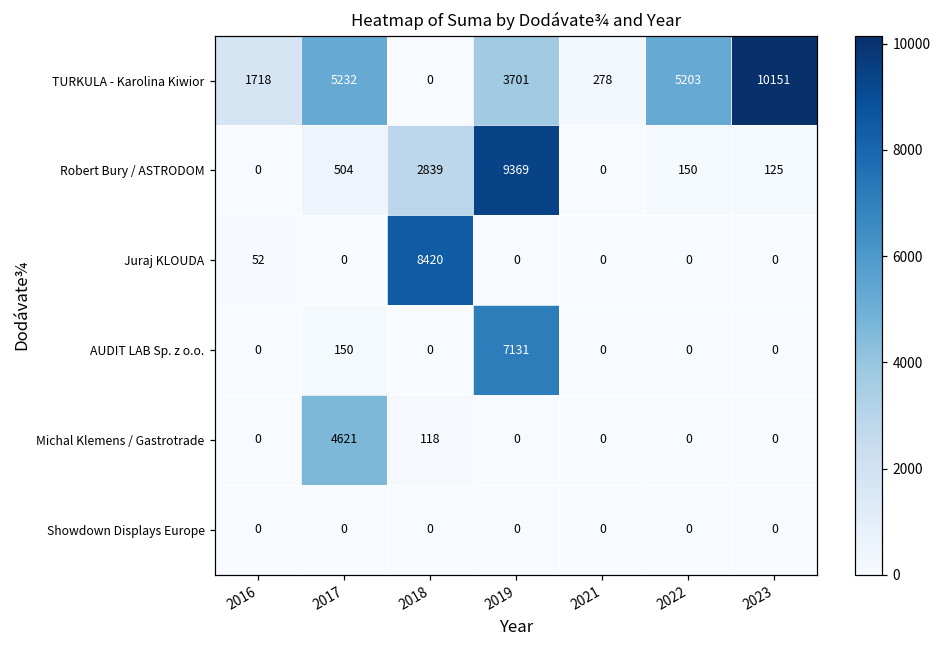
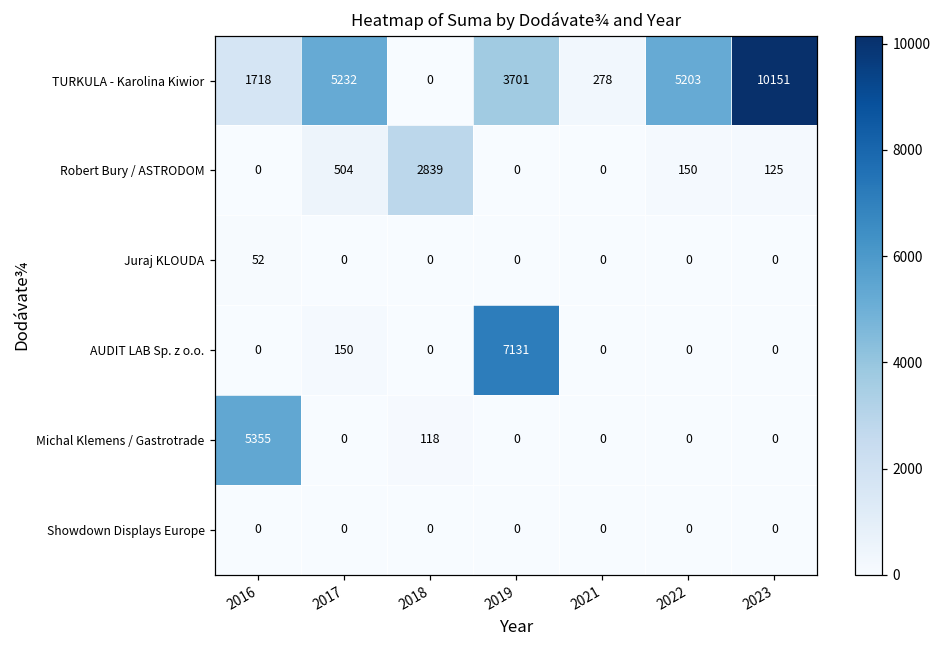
Robert Bury / ASTRODOM, 2019: 9369 -> 0
Juraj KLOUDA, 2018: 8420 -> 0
Michal Klemens / Gastrotrade, 2016: 0 -> 5355
Michal Klemens / Gastrotrade, 2017: 4621 -> 0
